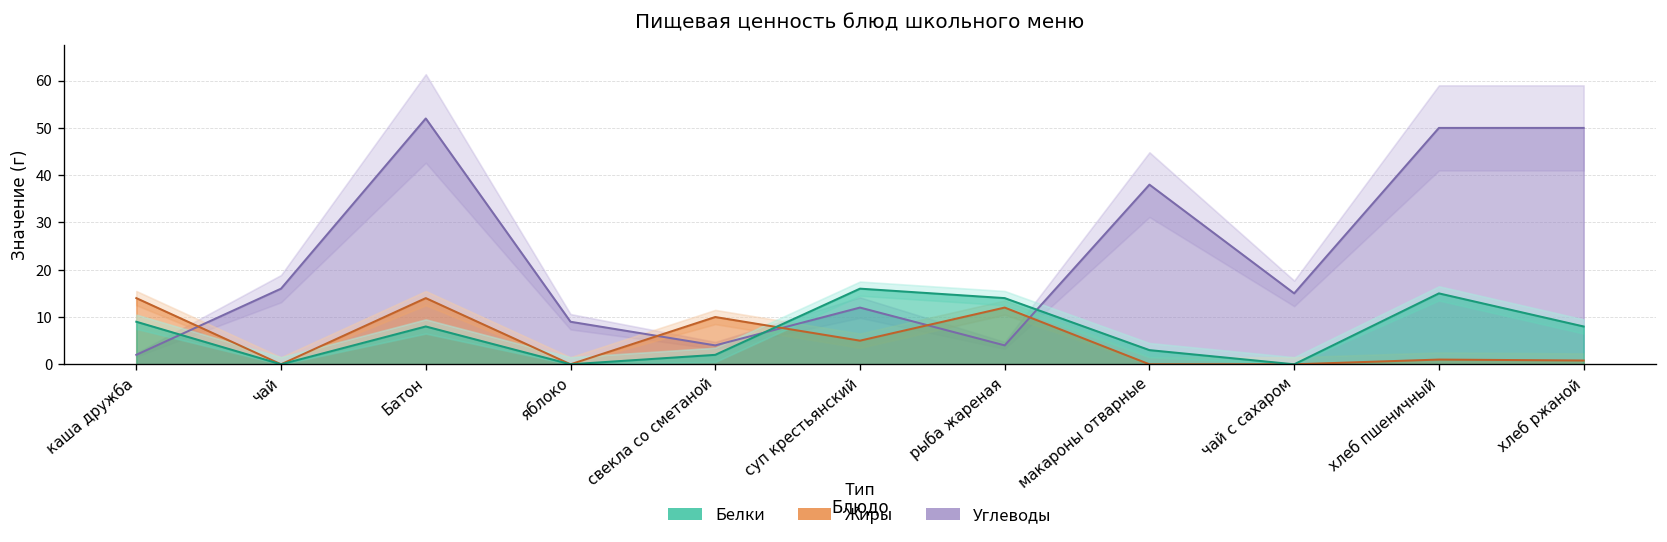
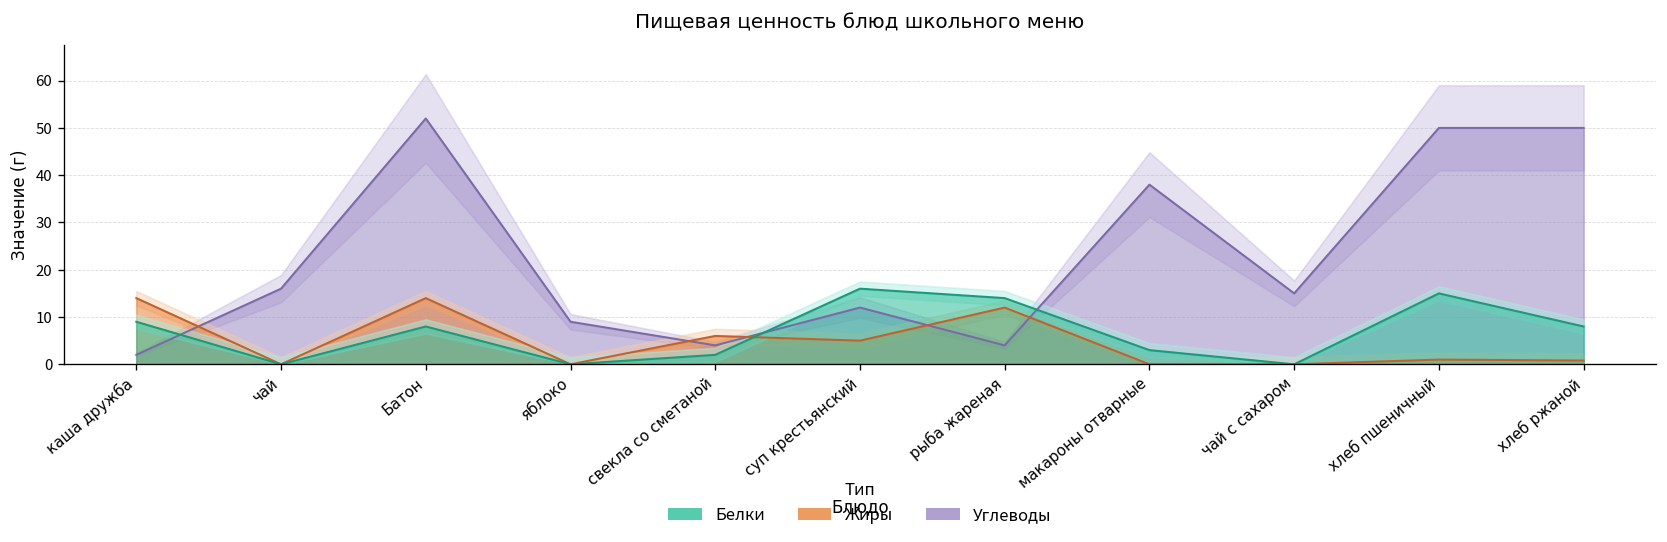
Жиры, свекла со сметаной: 10 -> 6
